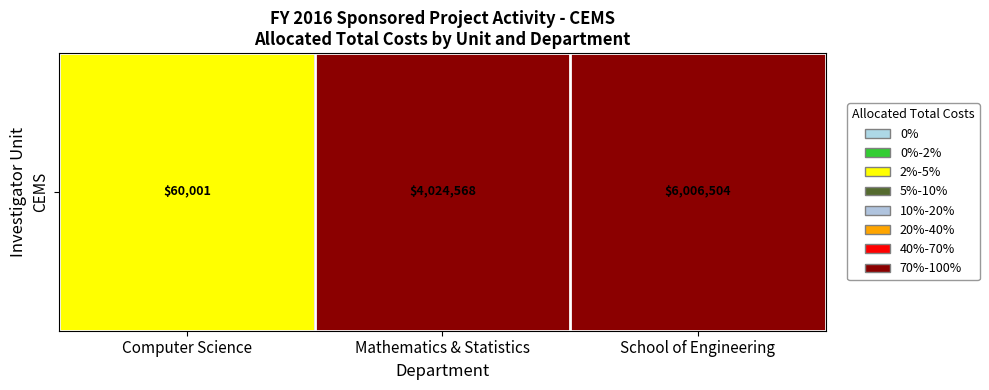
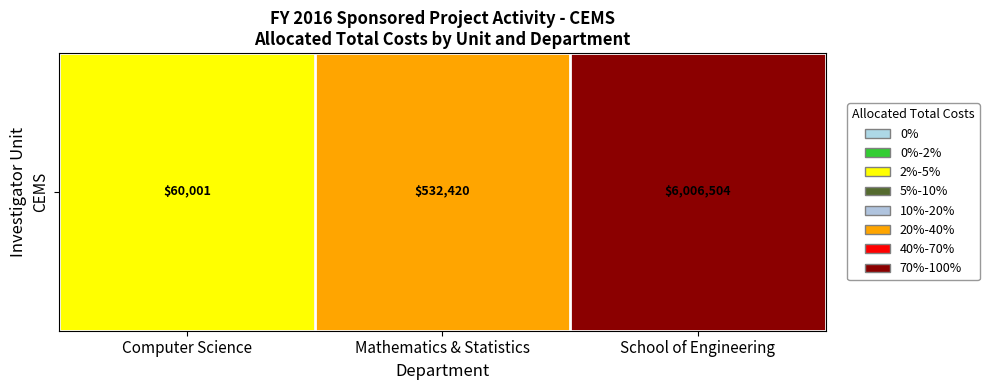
CEMS, Mathematics & Statistics: $4,024,568 -> $532,420
